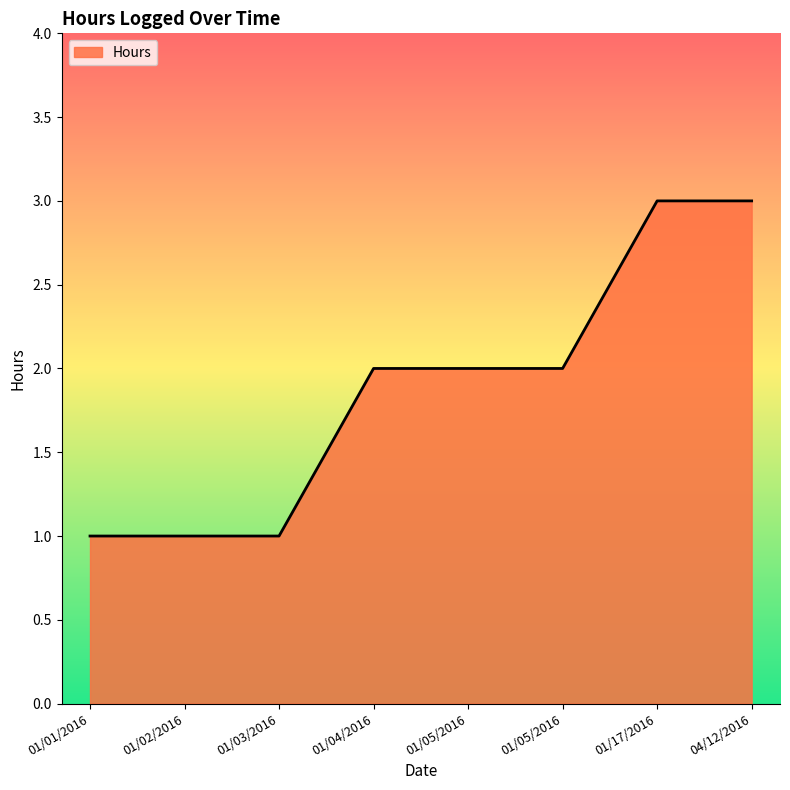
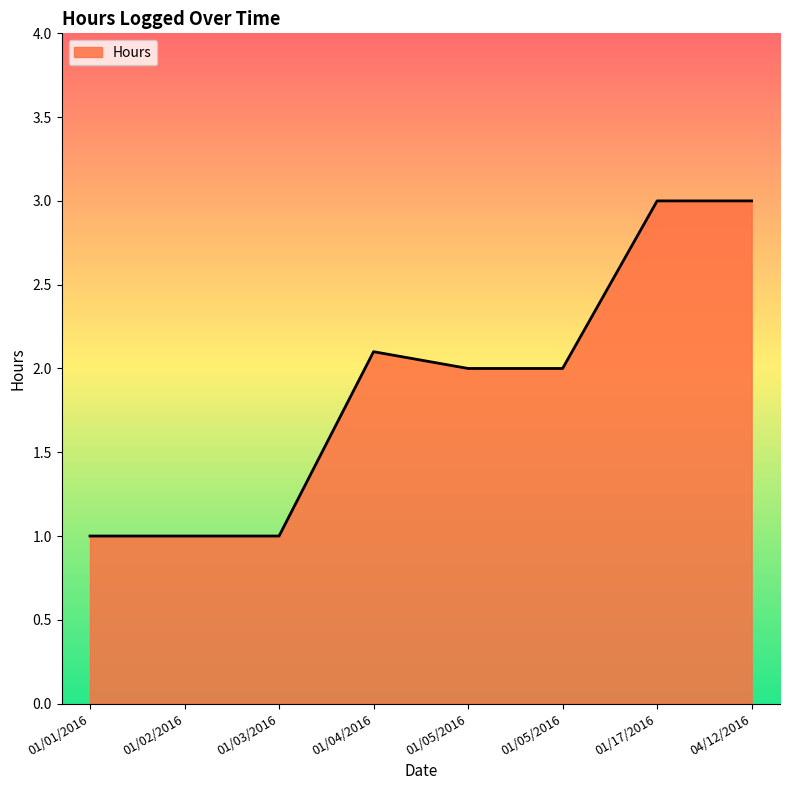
01/04/2016: 2.0 -> 2.1
